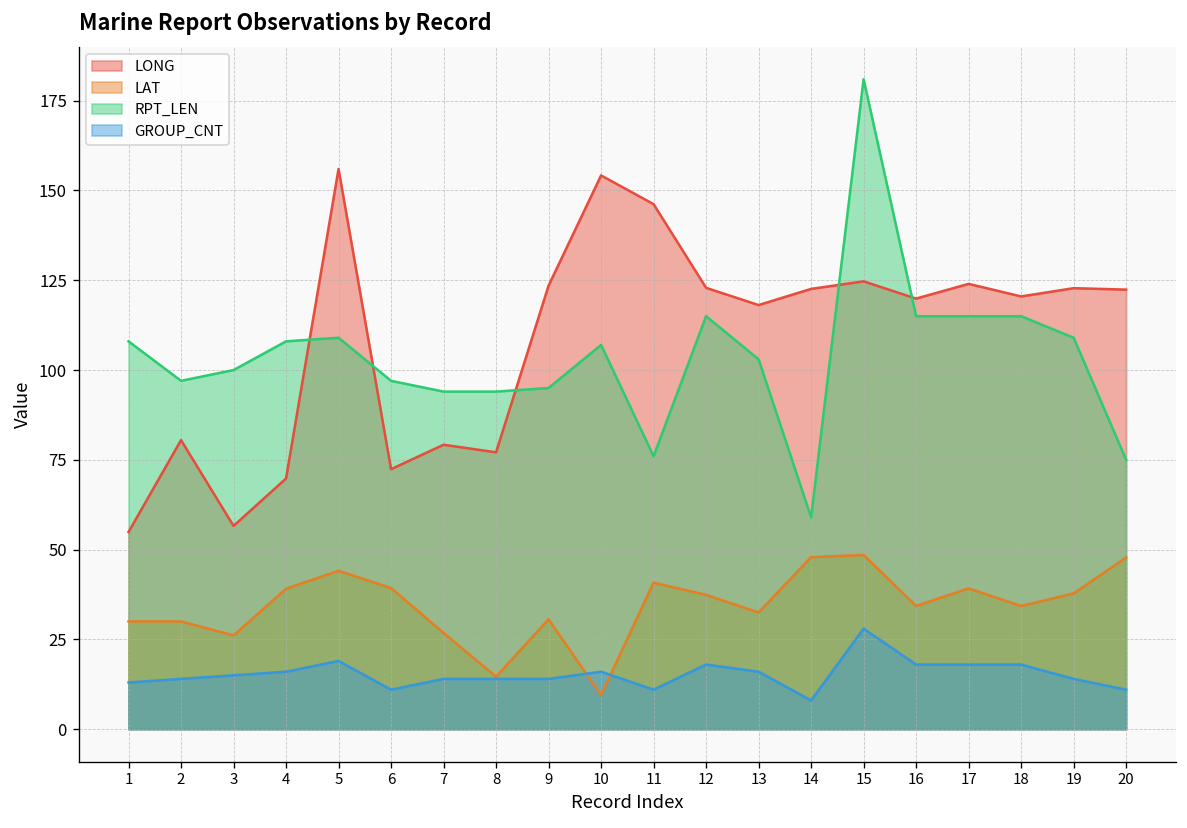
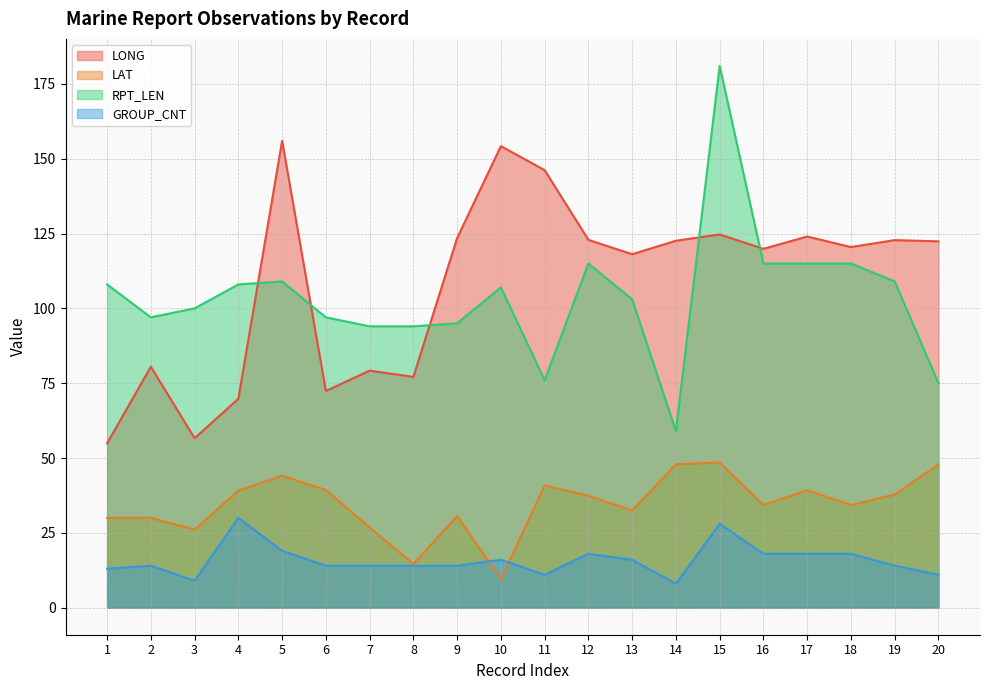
GROUP_CNT, 3: 15 -> 9
GROUP_CNT, 4: 16 -> 30
GROUP_CNT, 6: 11 -> 14
